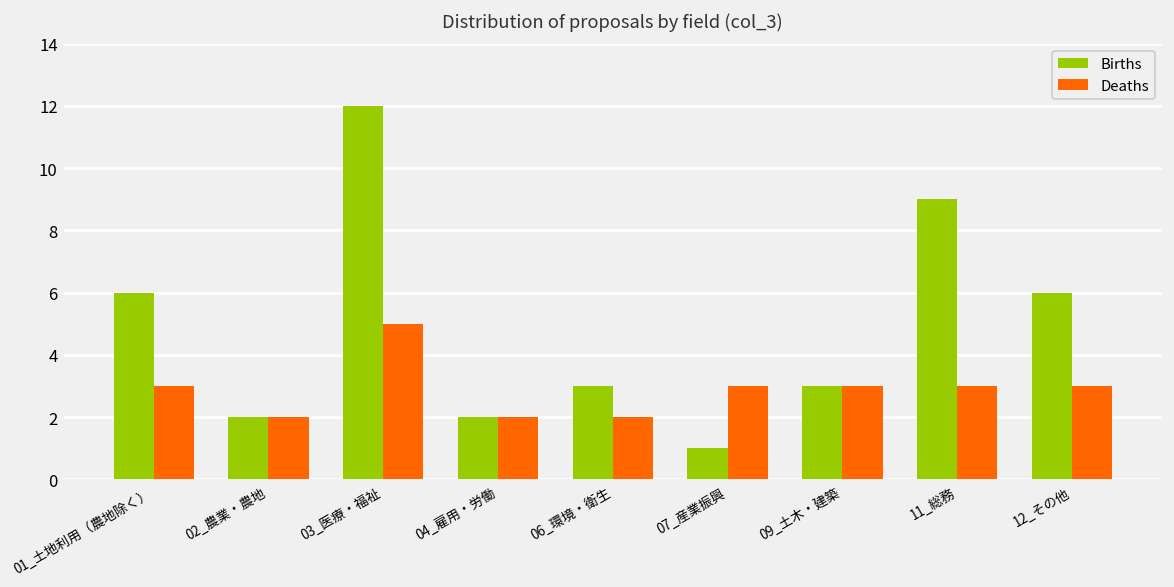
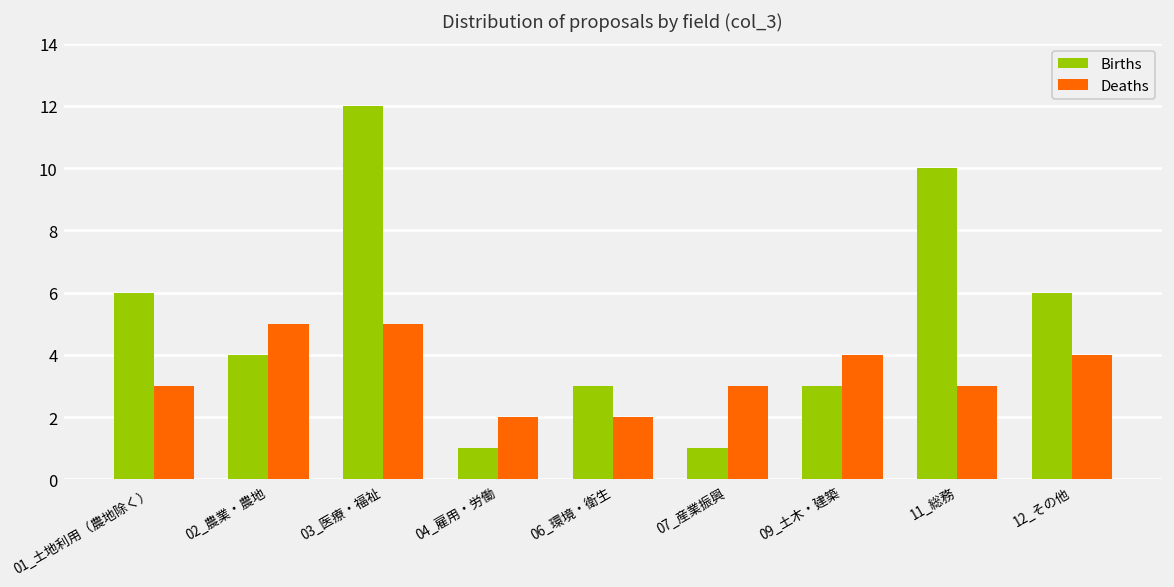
Births, 02_農業・農地: 2 -> 4
Deaths, 02_農業・農地: 2 -> 5
Births, 04_雇用・労働: 2 -> 1
Deaths, 09_土木・建築: 3 -> 4
Births, 11_総務: 9 -> 10
Deaths, 12_その他: 3 -> 4
